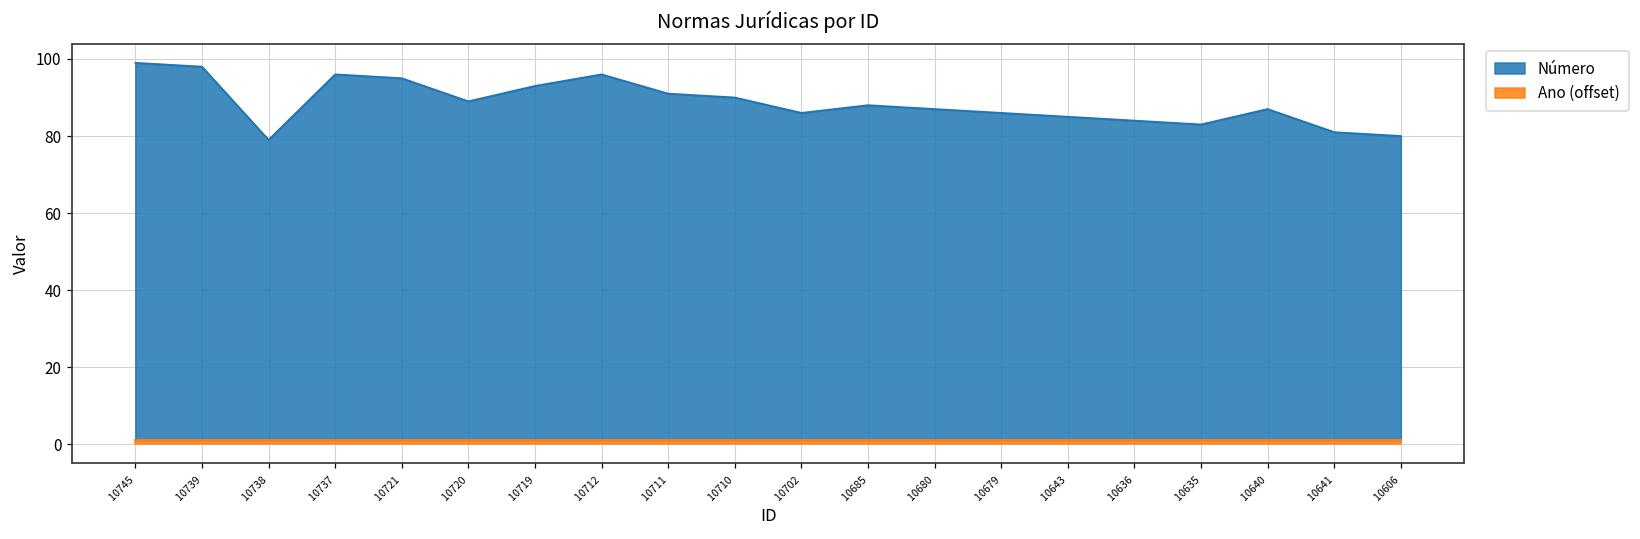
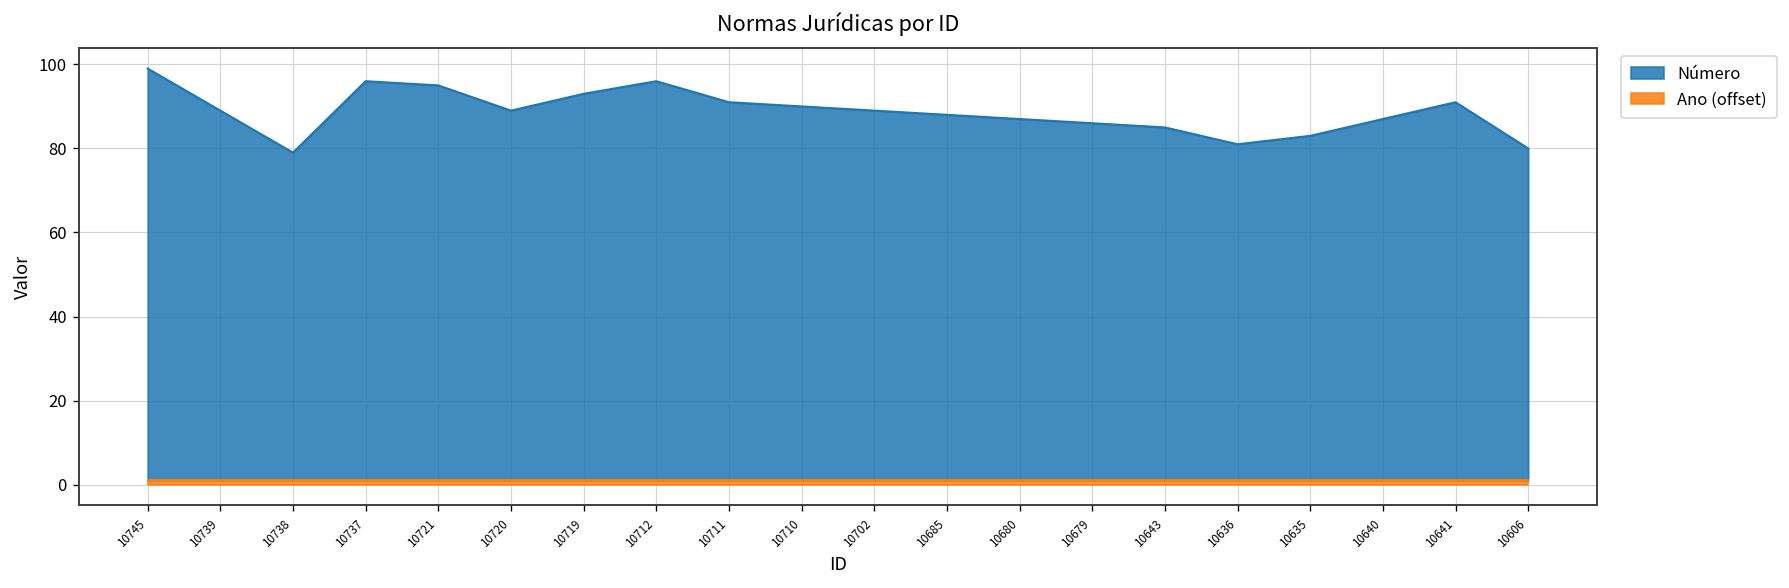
Número, 10739: 98 -> 89
Número, 10702: 86 -> 89
Número, 10636: 84 -> 81
Número, 10641: 81 -> 91
